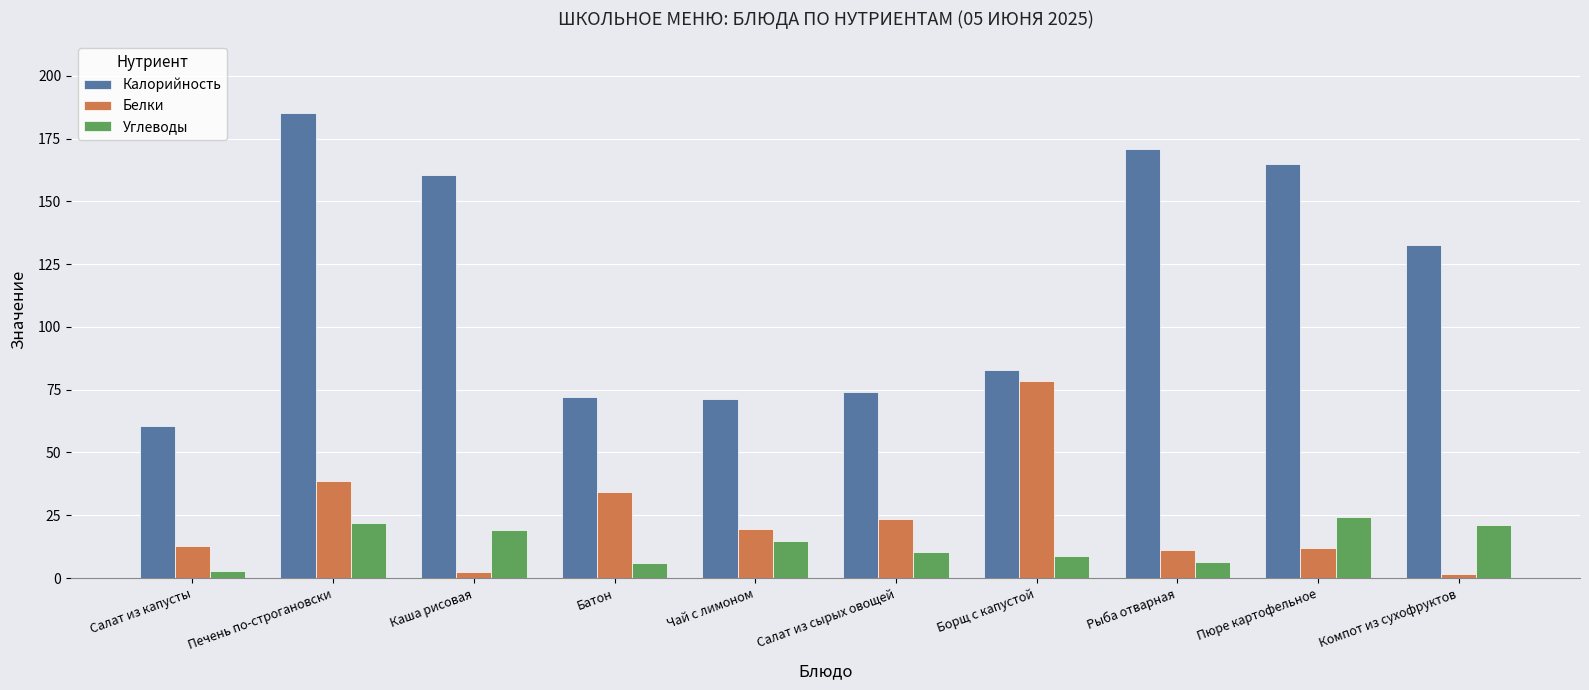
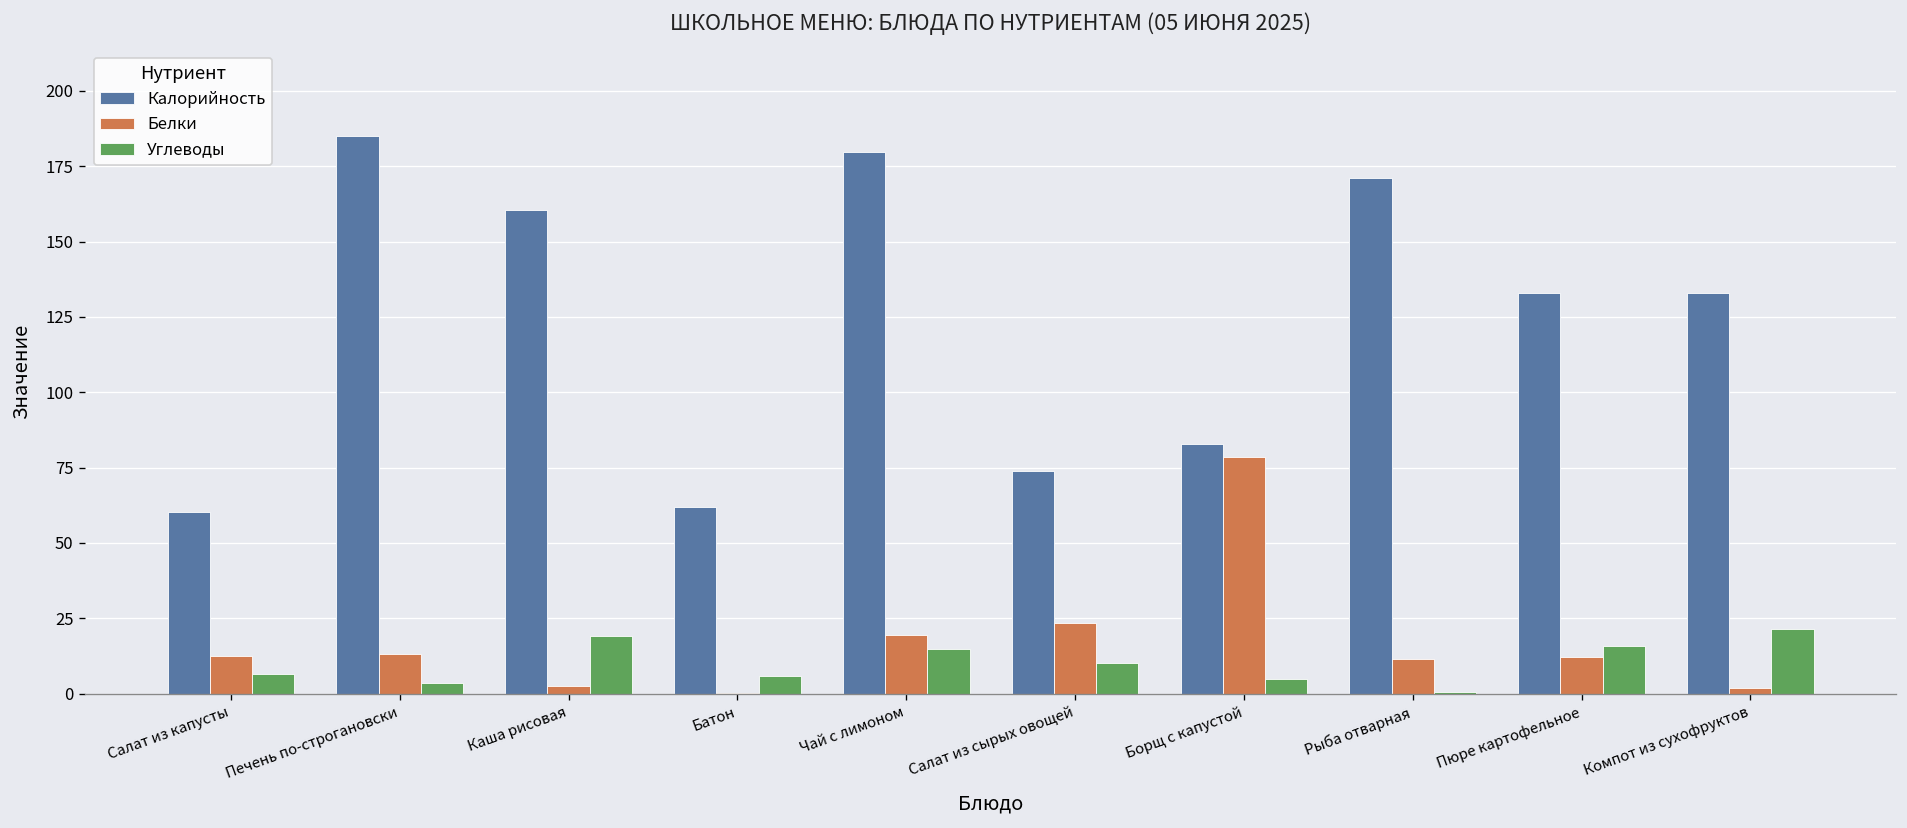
Углеводы, Салат из капусты: 3 -> 6
Белки, Печень по-строгановски: 39 -> 13
Углеводы, Печень по-строгановски: 22 -> 4
Калорийность, Батон: 72 -> 62
Белки, Батон: 34 -> 0
Калорийность, Чай с лимоном: 71 -> 180
Углеводы, Борщ с капустой: 9 -> 5
Углеводы, Рыба отварная: 6 -> 0
Калорийность, Пюре картофельное: 165 -> 133
Углеводы, Пюре картофельное: 25 -> 16
